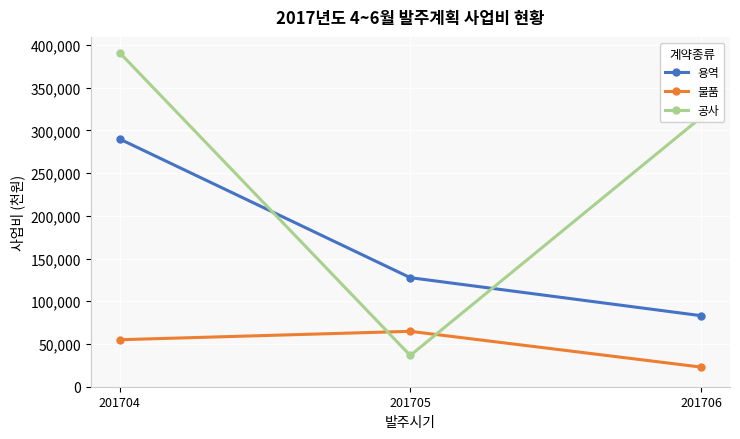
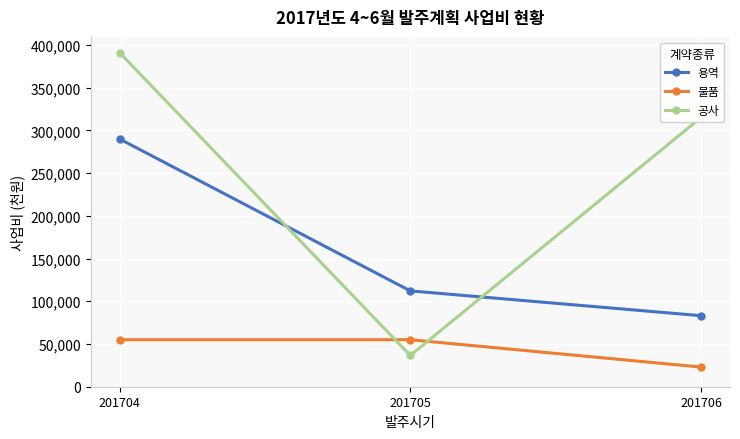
용역, 201705: 130,000 -> 110,000
물품, 201705: 65,000 -> 55,000
